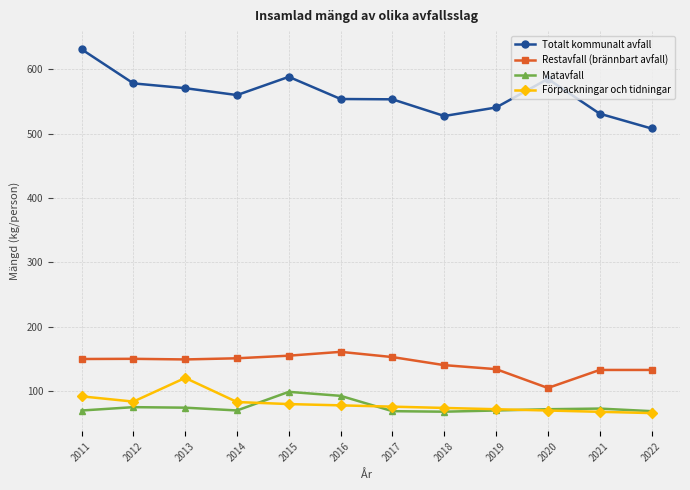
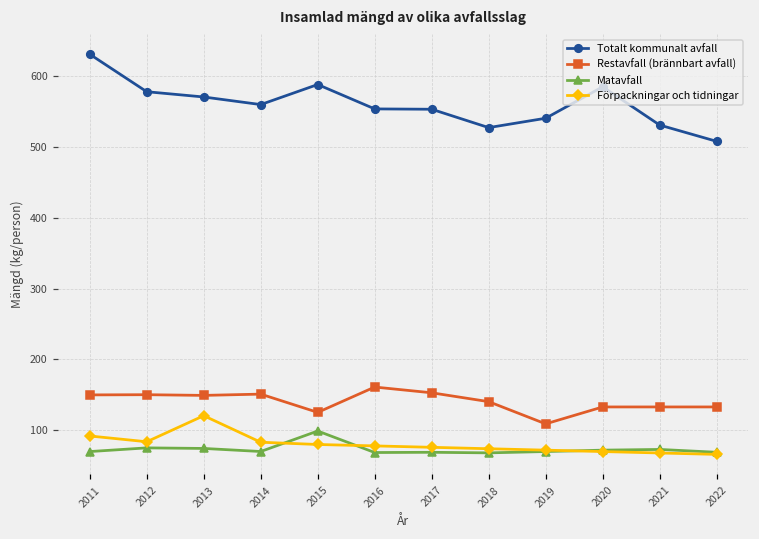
Restavfall (brännbart avfall), 2015: 160 -> 130
Matavfall, 2016: 90 -> 70
Restavfall (brännbart avfall), 2019: 130 -> 110
Restavfall (brännbart avfall), 2020: 110 -> 130
